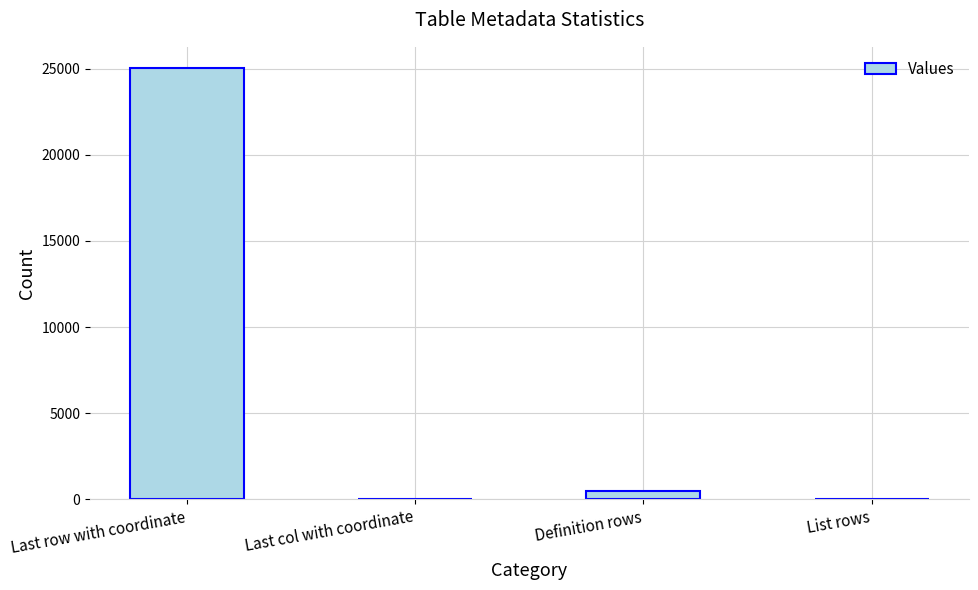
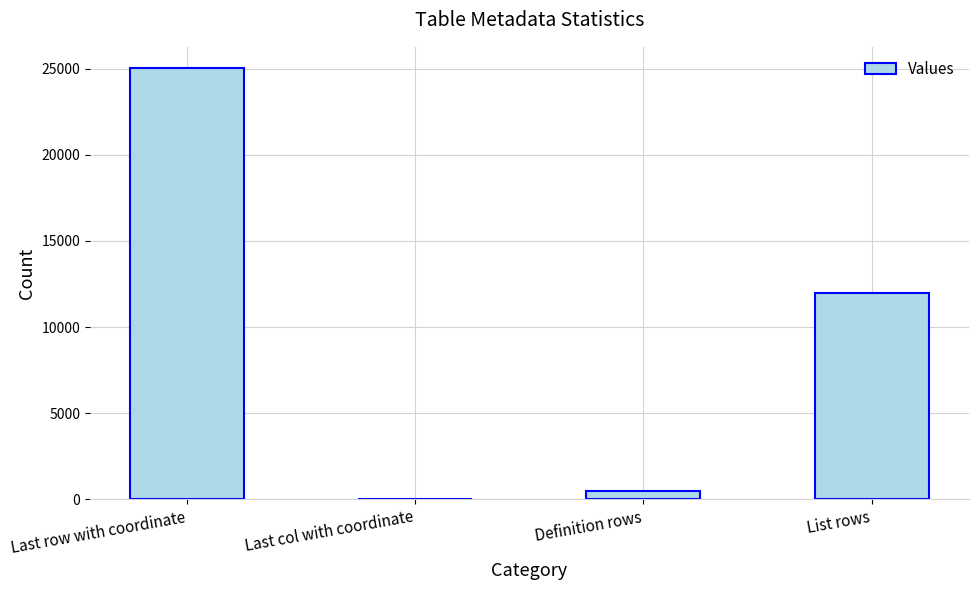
List rows: 0 -> 12000
